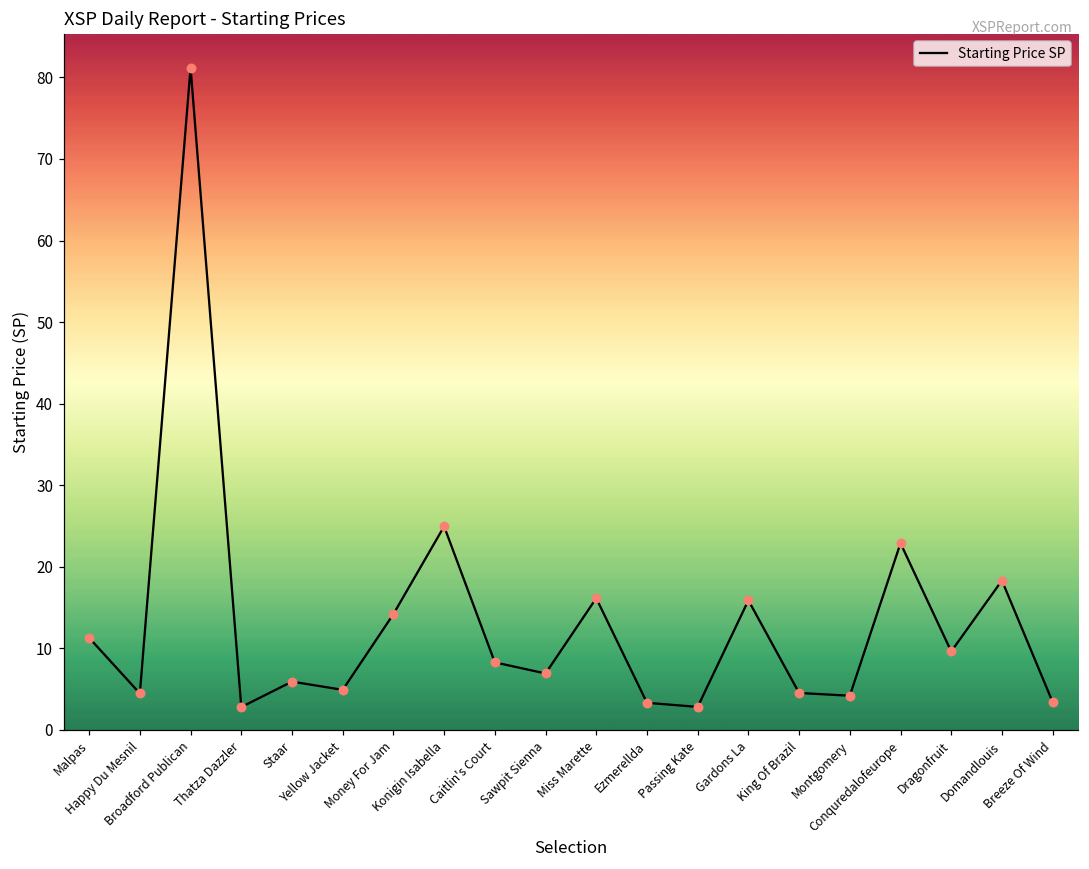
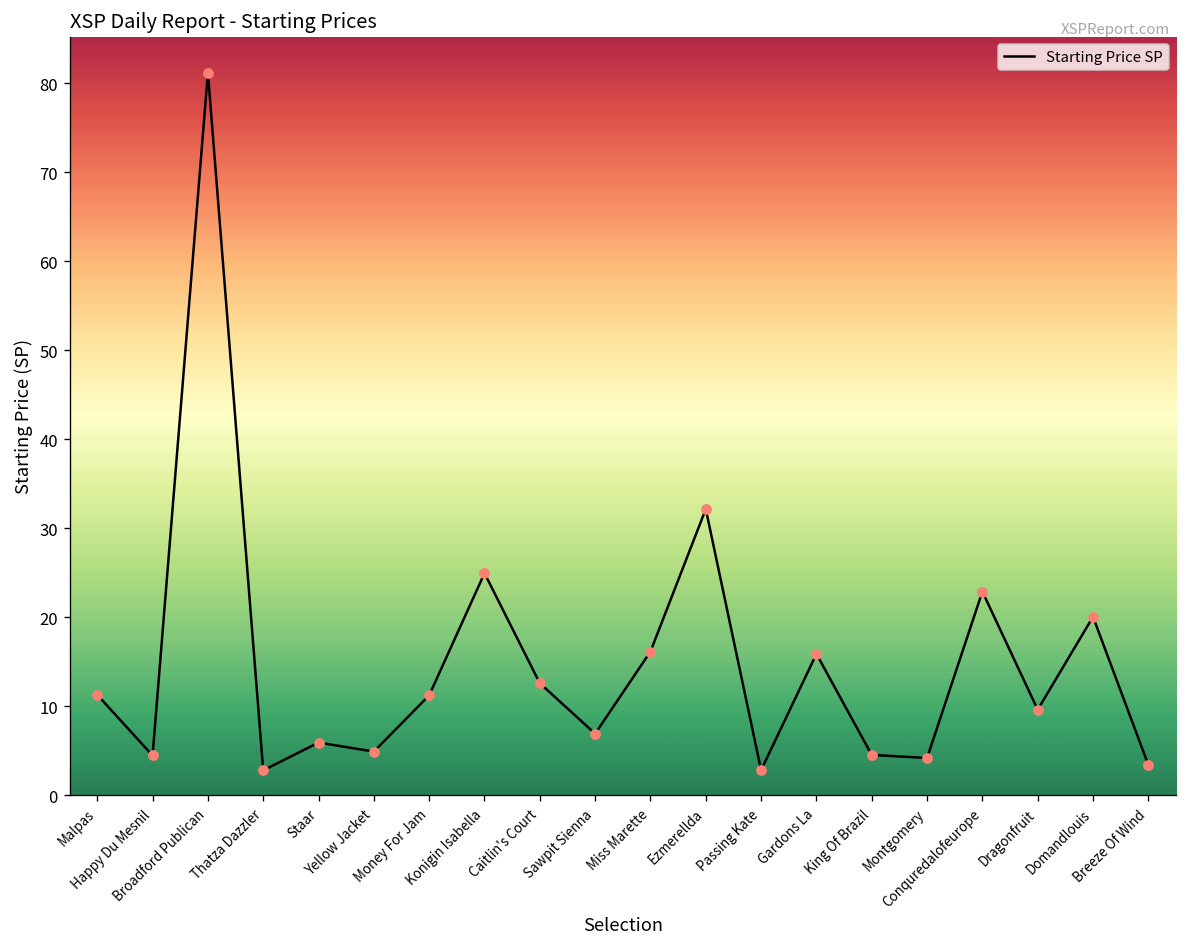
Money For Jam: 14 -> 11
Caitlin's Court: 8 -> 13
Ezmerellda: 3 -> 32
Domandlouis: 18 -> 20
